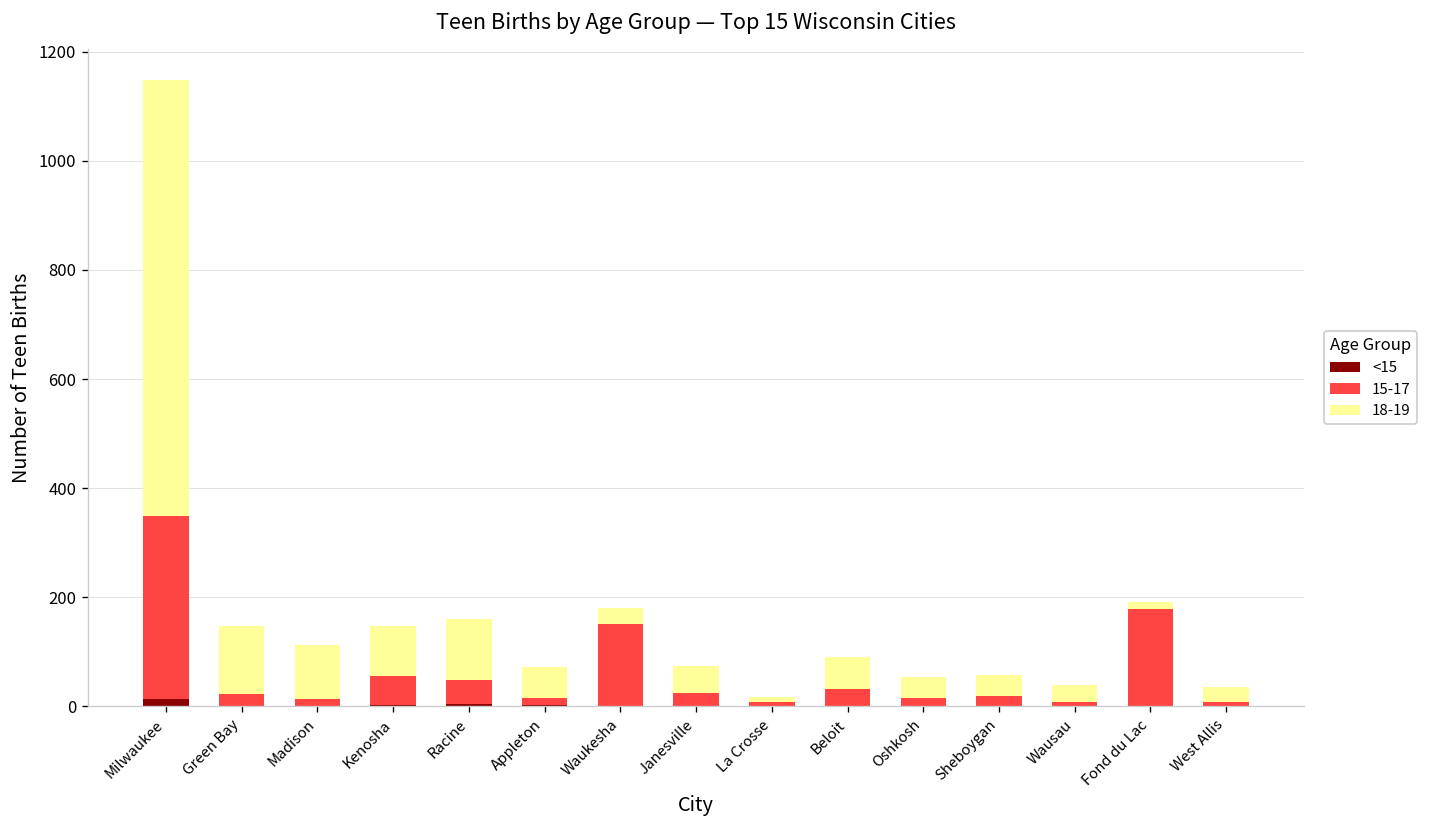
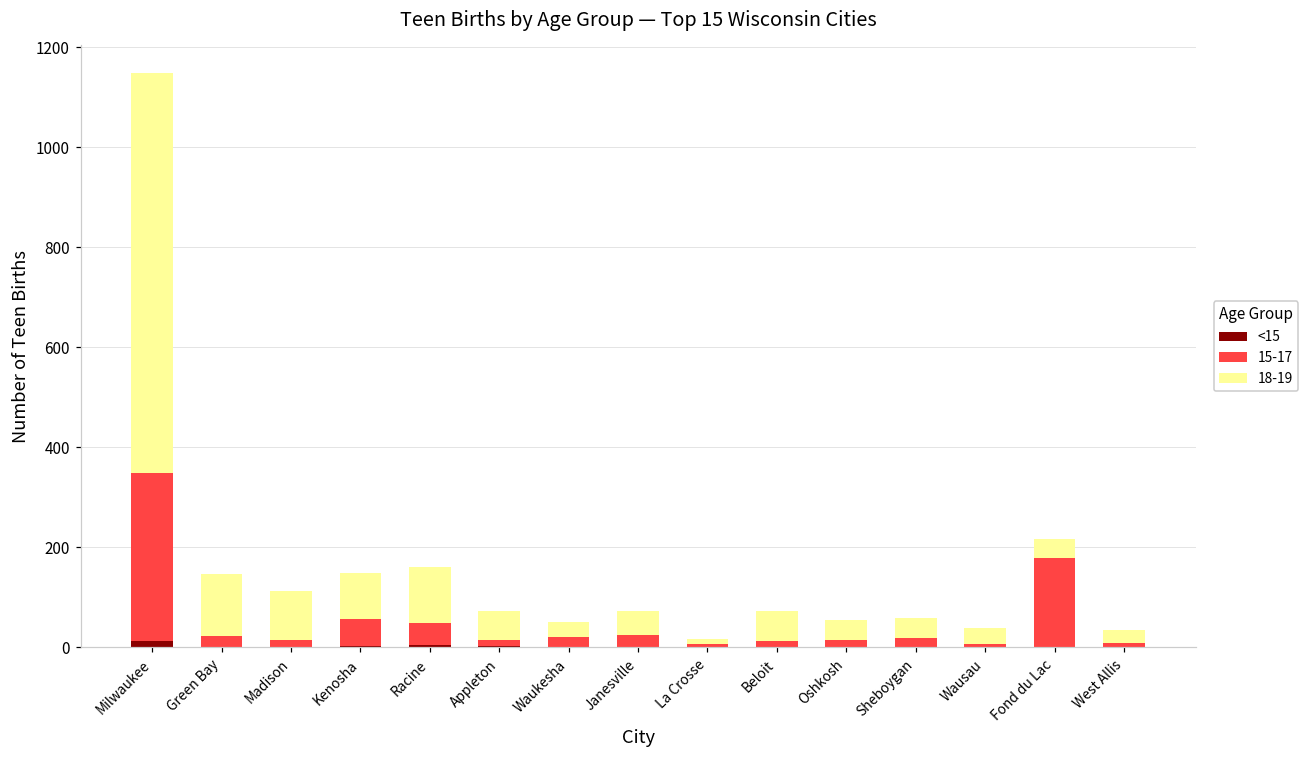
15-17, Waukesha: 150 -> 20
15-17, Beloit: 30 -> 10
18-19, Fond du Lac: 10 -> 40
